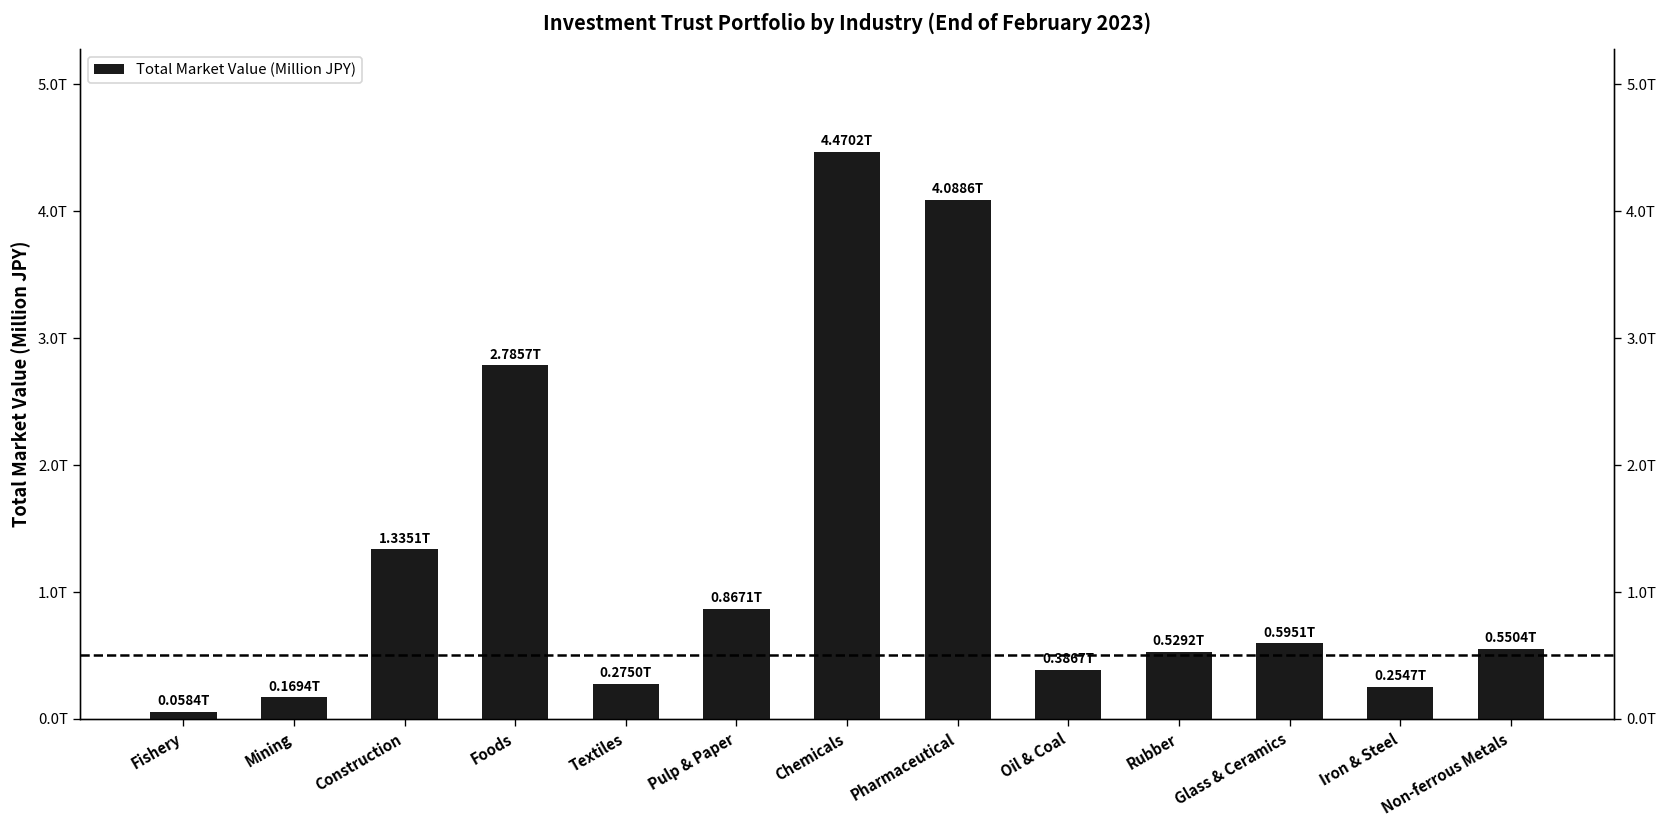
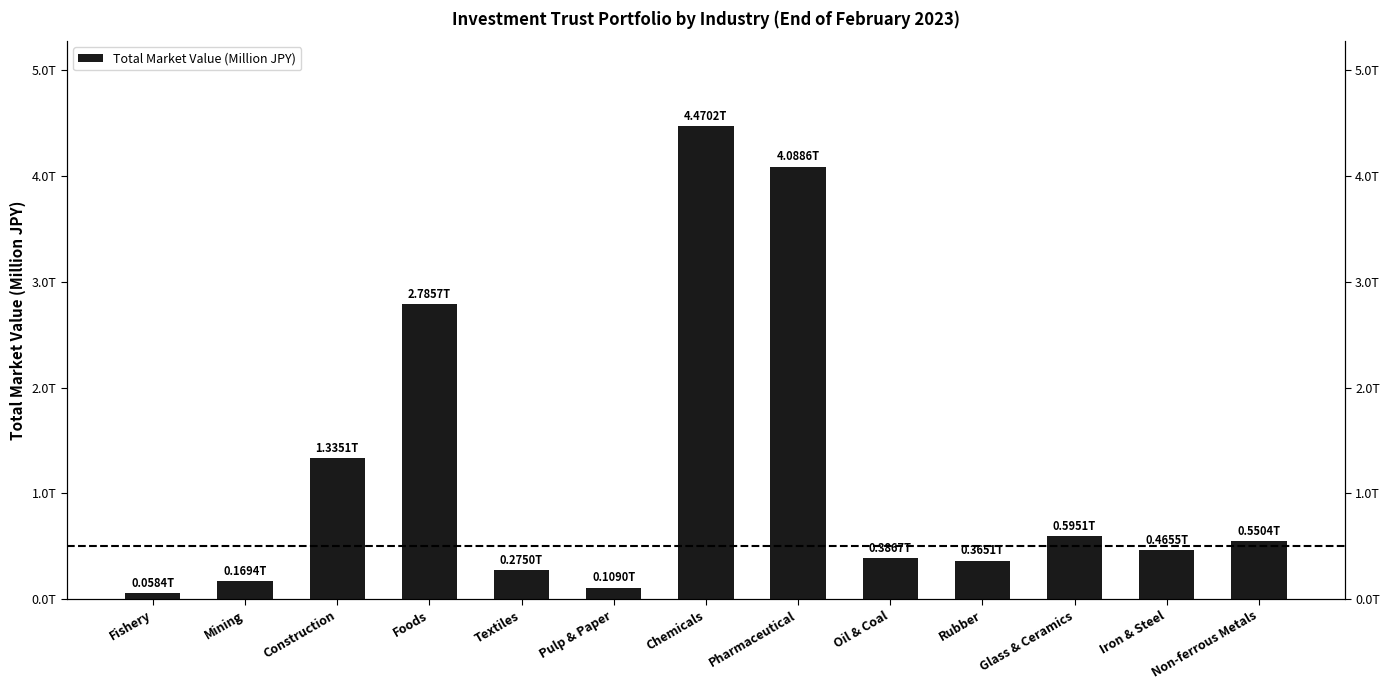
Pulp & Paper: 0.8671T -> 0.1090T
Rubber: 0.5292T -> 0.3651T
Iron & Steel: 0.2547T -> 0.4655T
